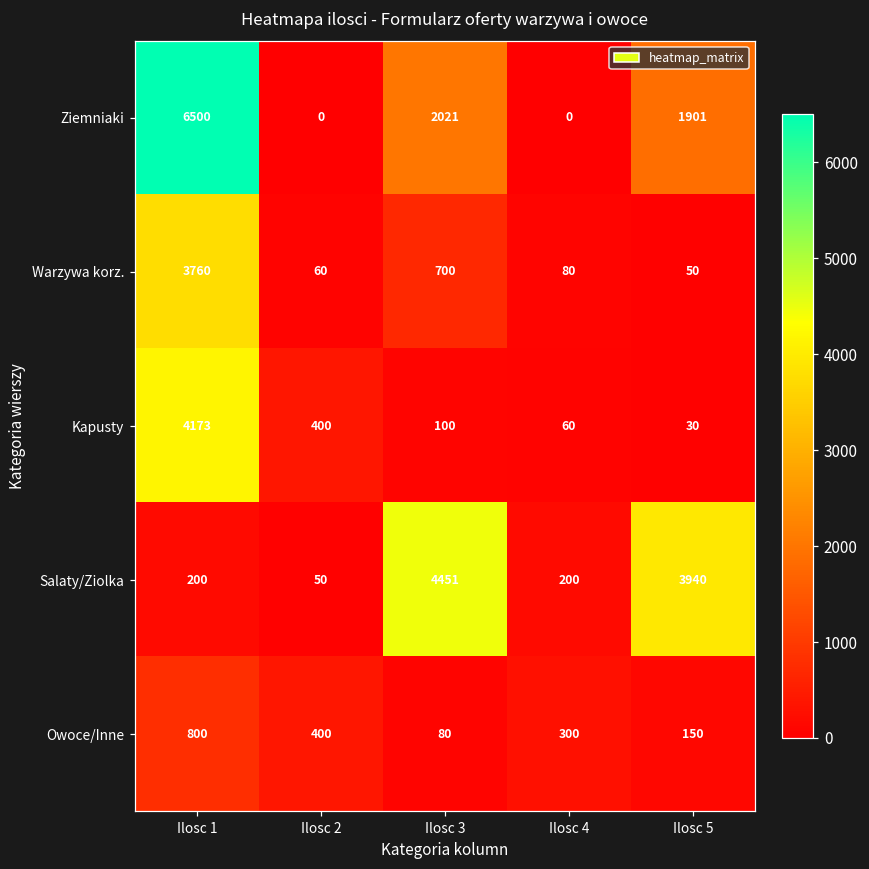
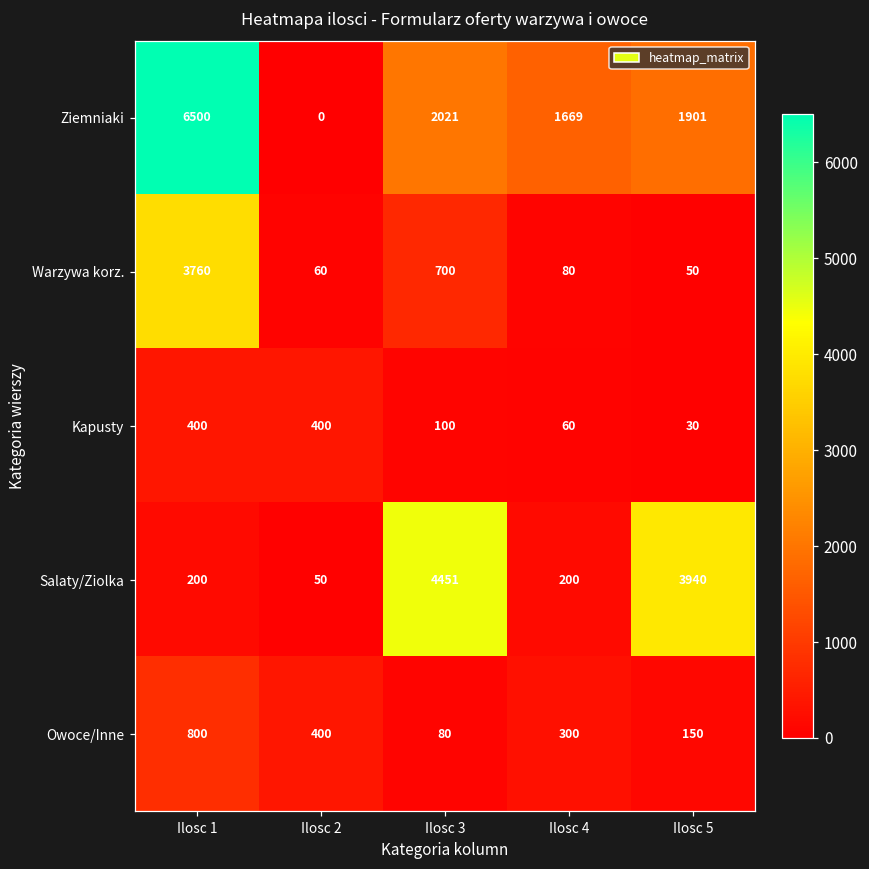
Ziemniaki, Ilosc 4: 0 -> 1669
Kapusty, Ilosc 1: 4173 -> 400
